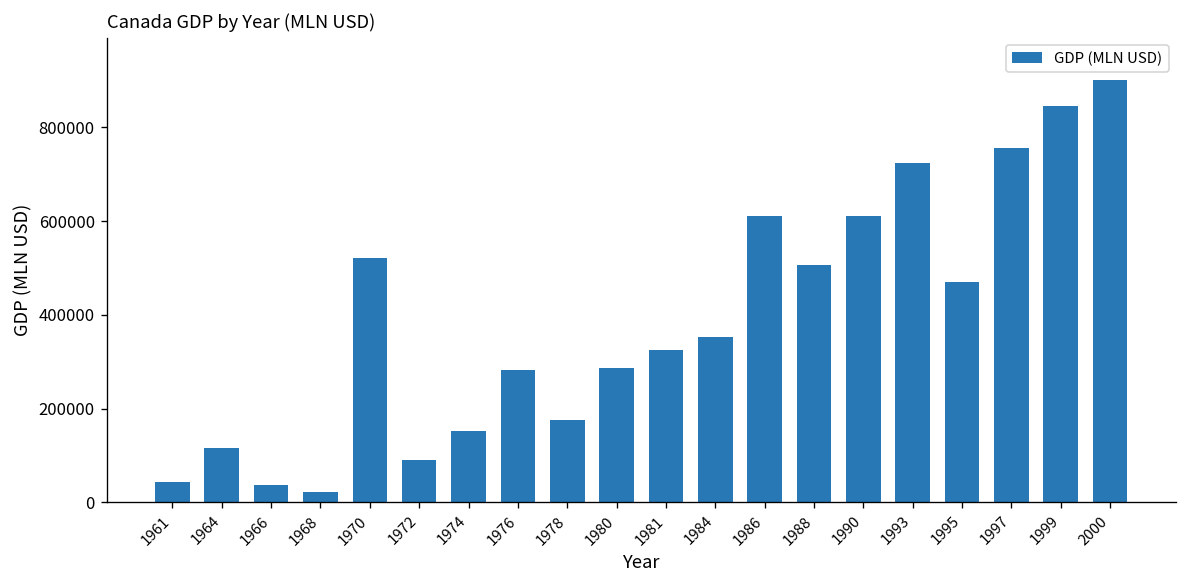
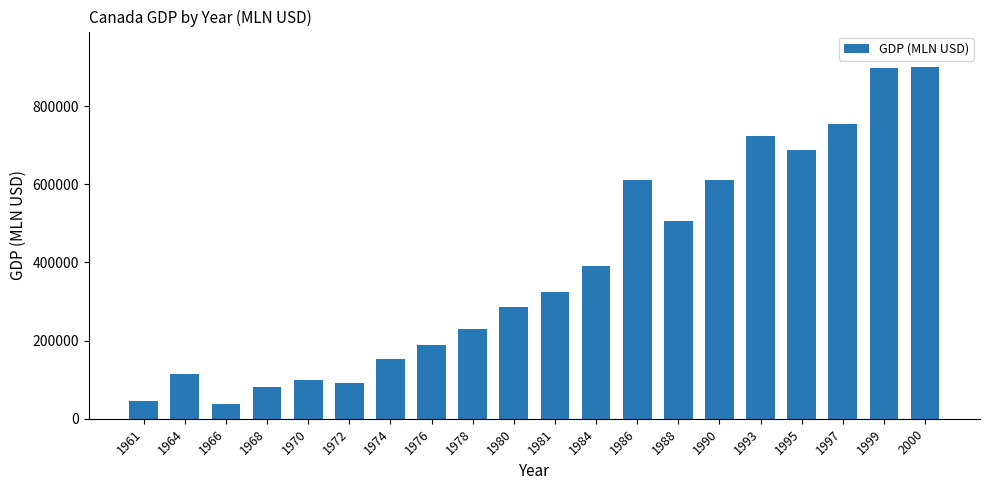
1968: 20000 -> 80000
1970: 520000 -> 100000
1976: 280000 -> 190000
1978: 180000 -> 230000
1984: 350000 -> 390000
1995: 470000 -> 690000
1999: 850000 -> 900000
